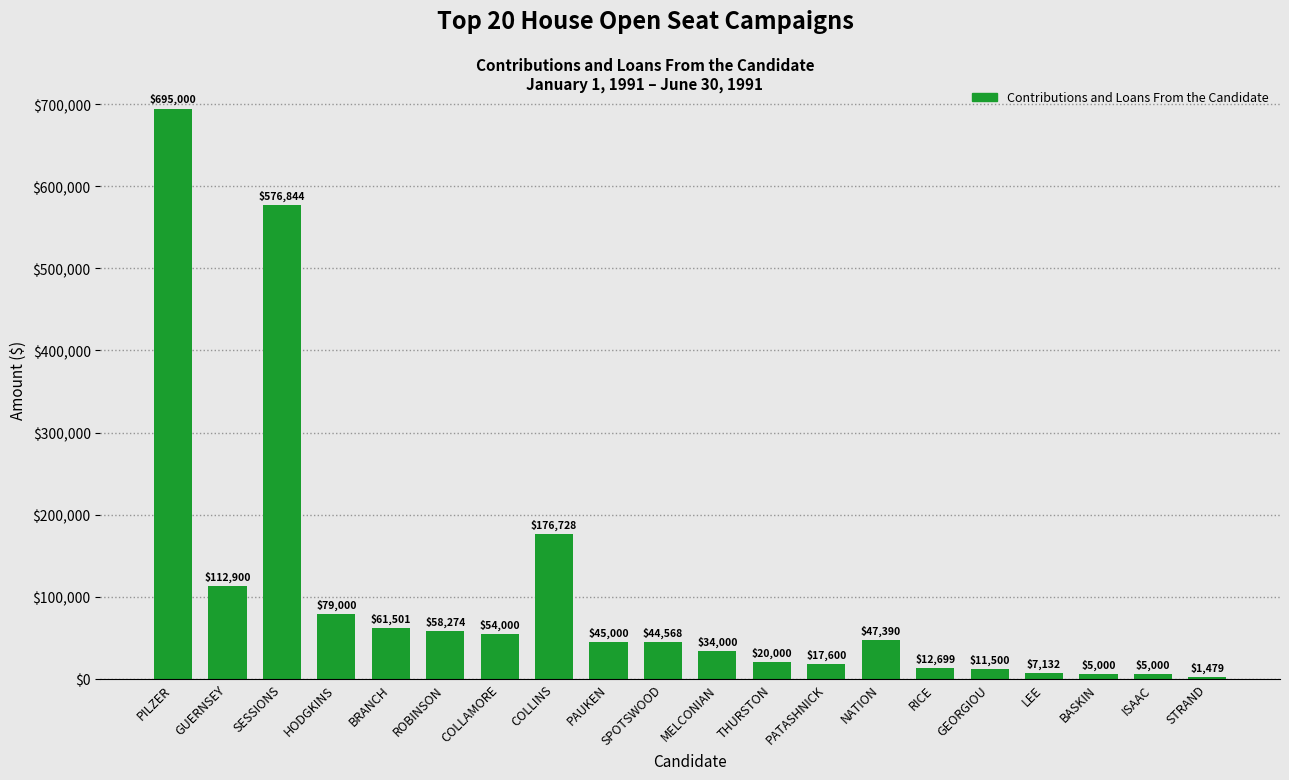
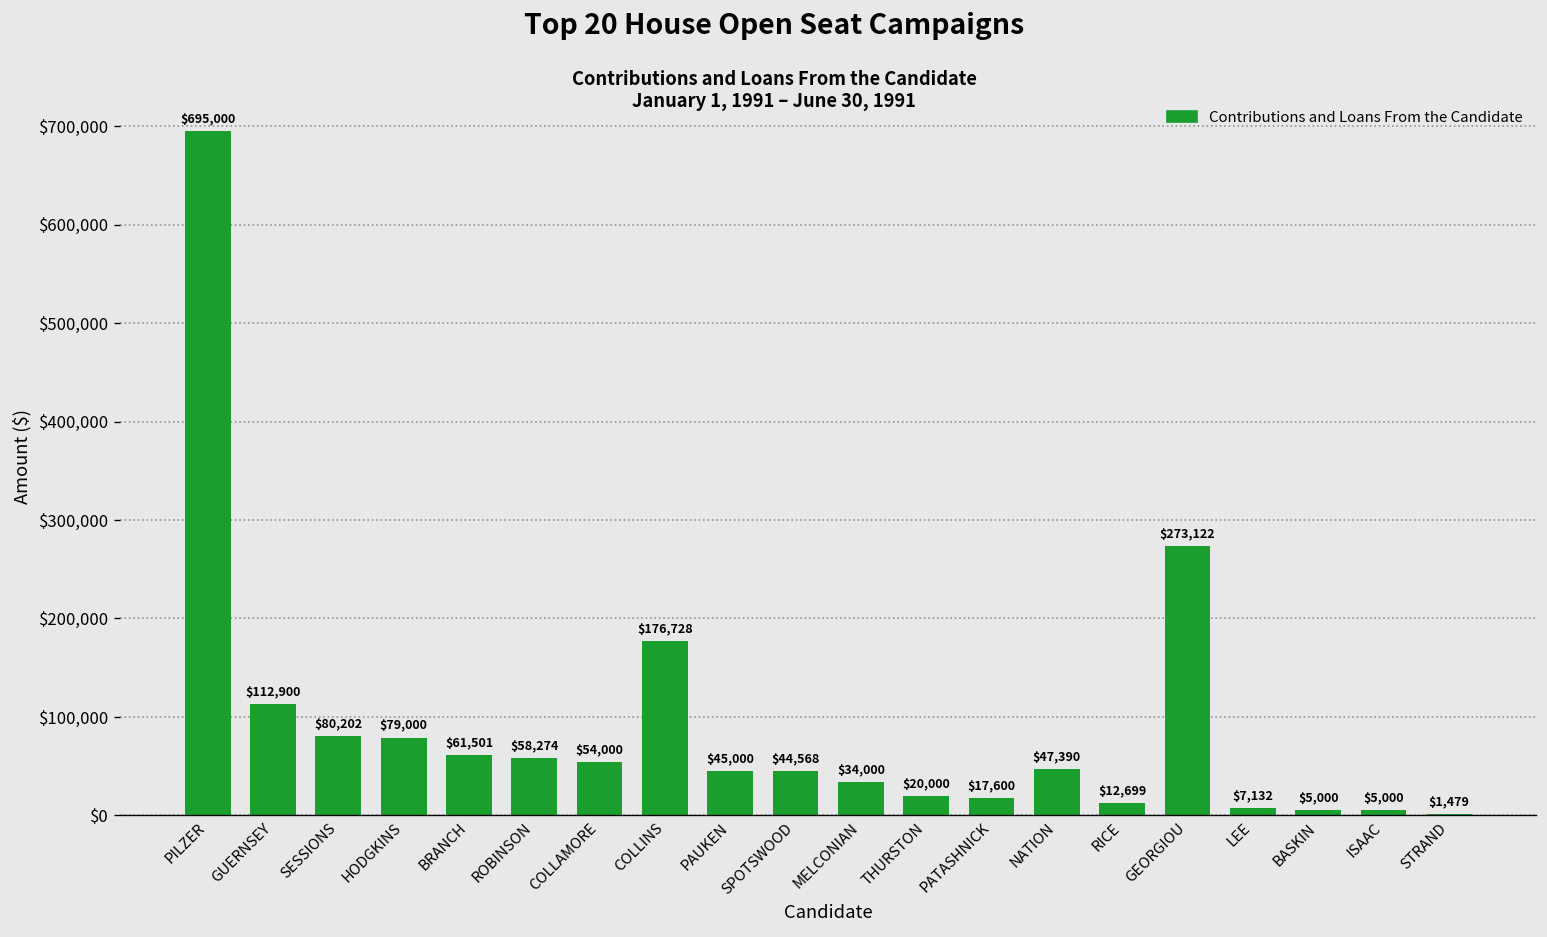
SESSIONS: $576,844 -> $80,202
GEORGIOU: $11,500 -> $273,122
